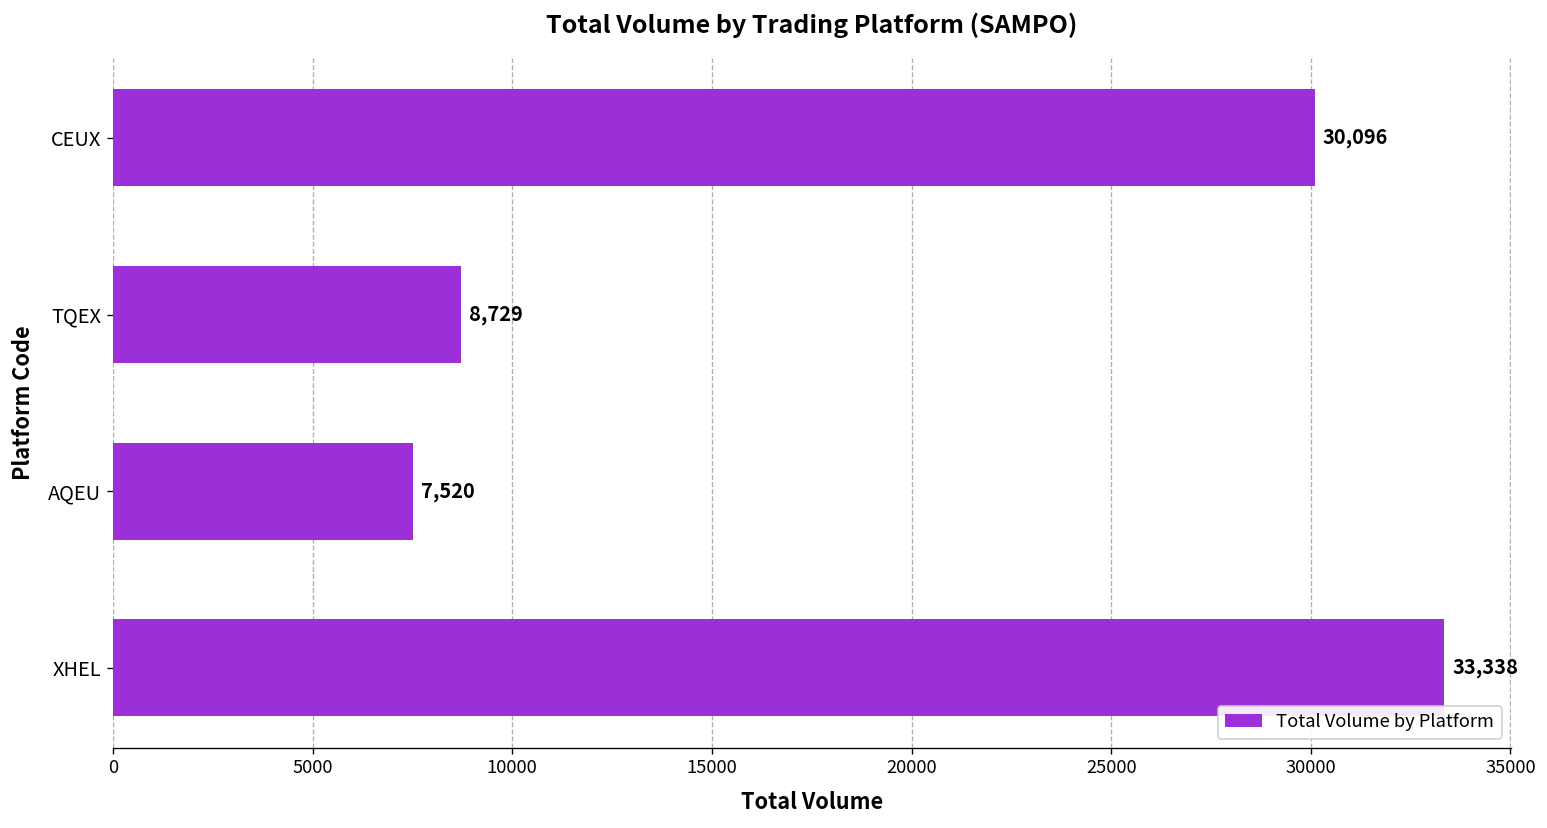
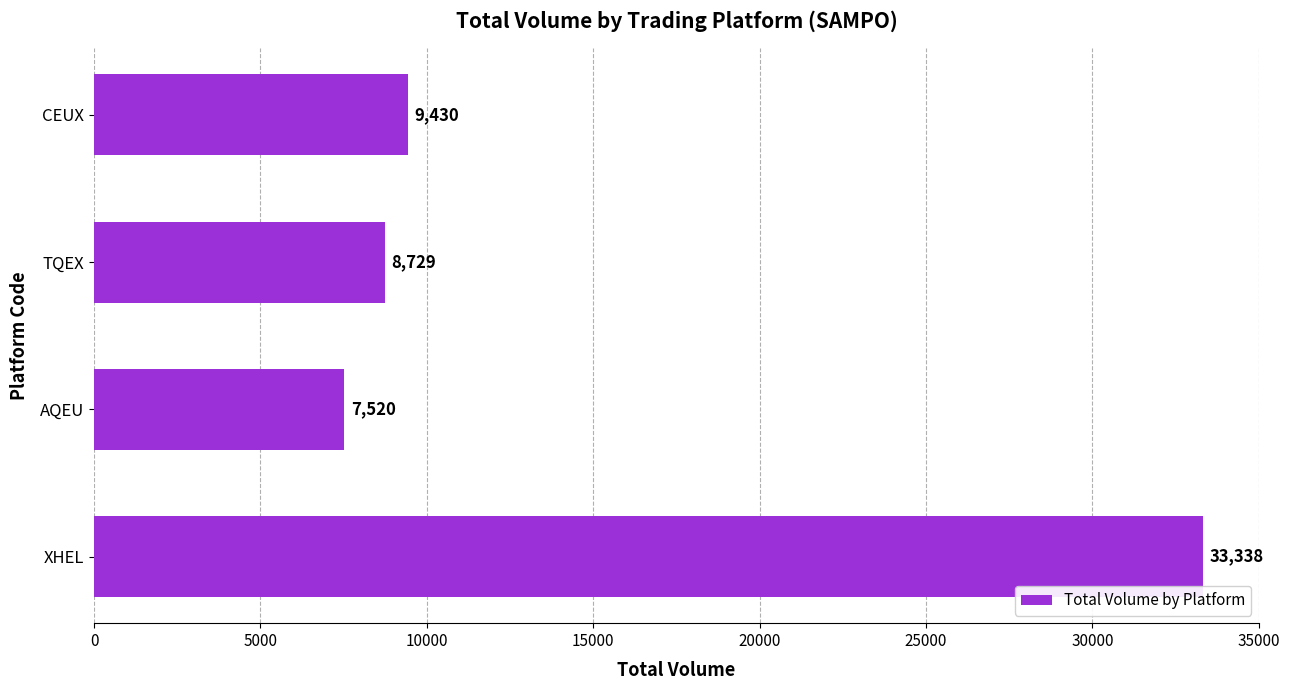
CEUX: 30,096 -> 9,430
